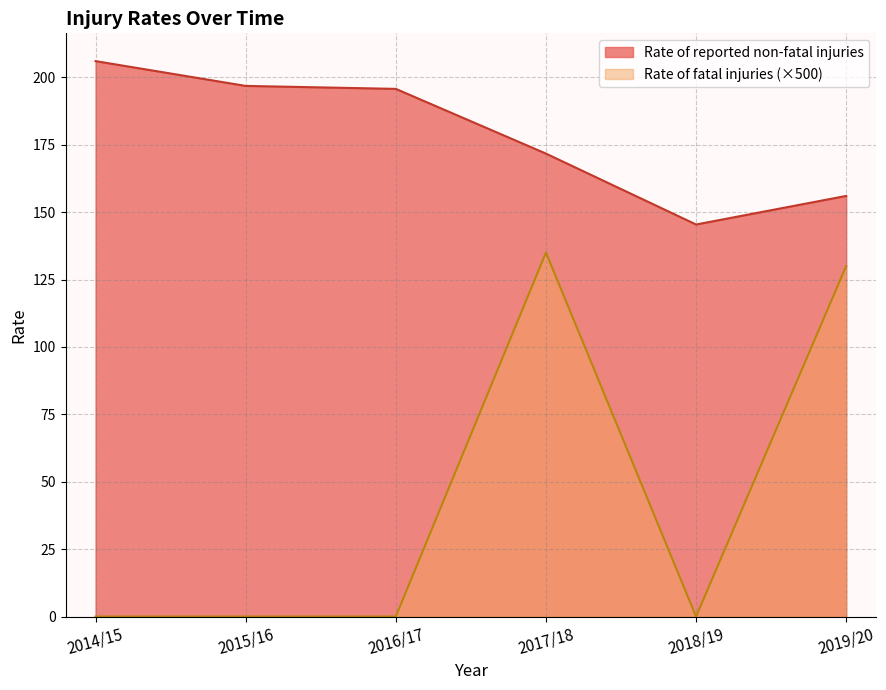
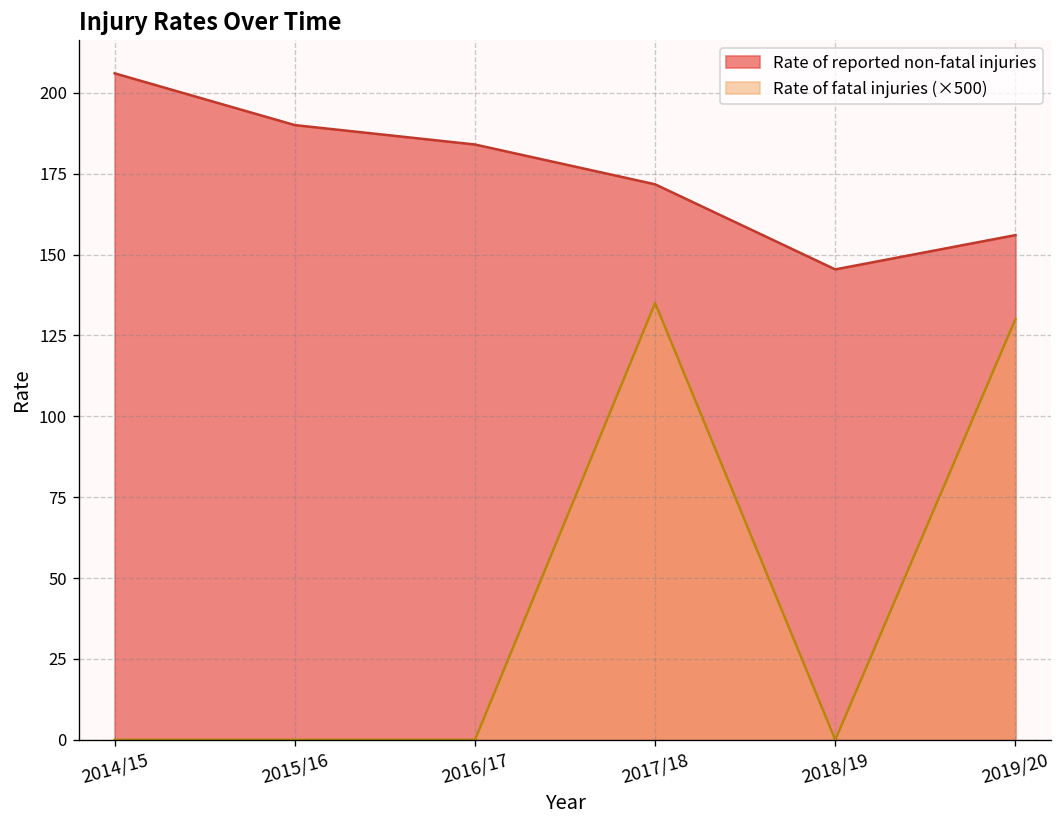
Rate of reported non-fatal injuries, 2015/16: 197 -> 190
Rate of reported non-fatal injuries, 2016/17: 196 -> 184
